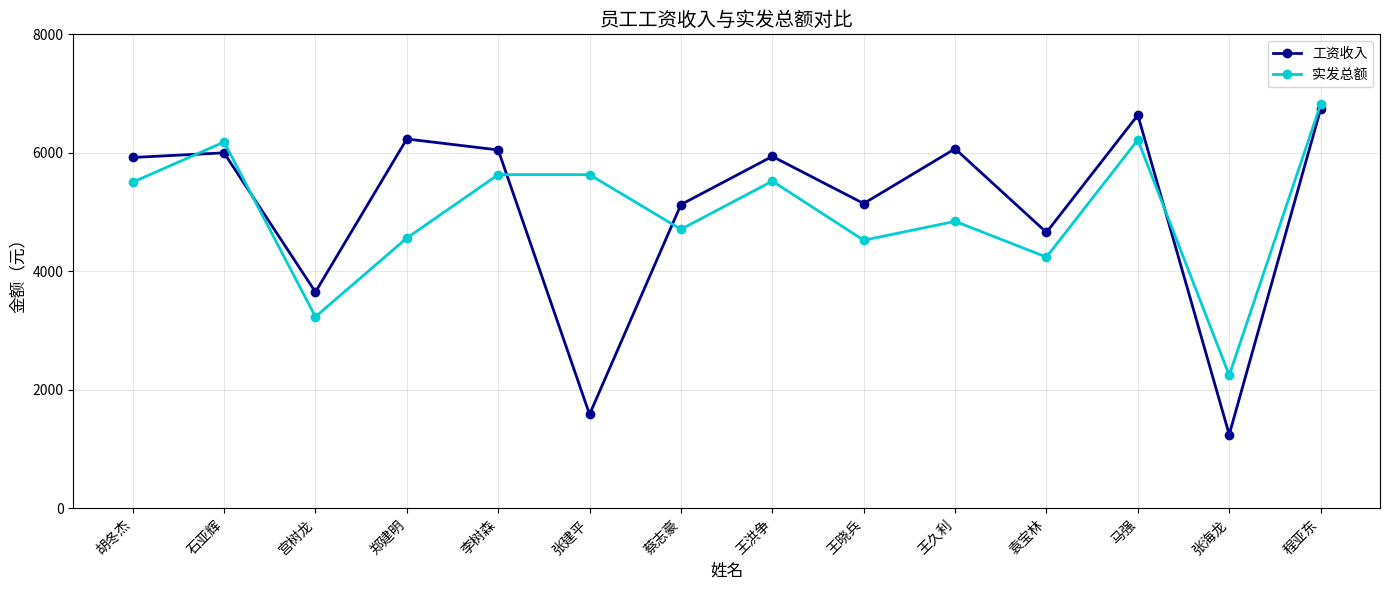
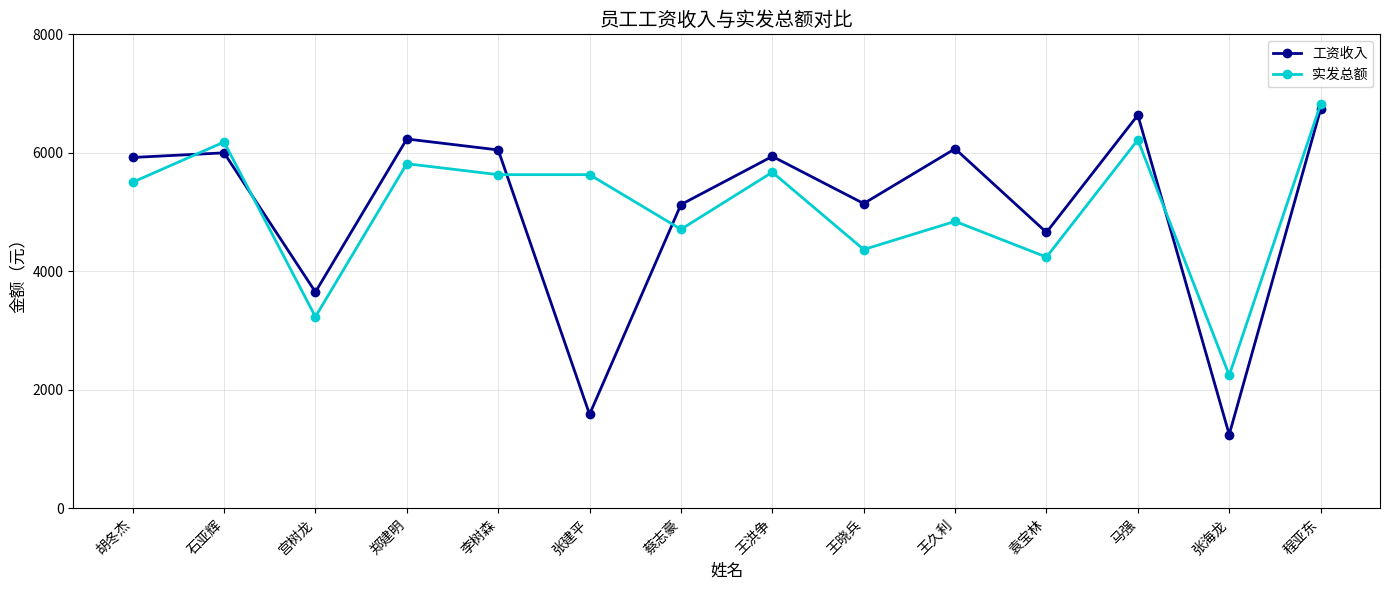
实发总额, 郑建明: 4600 -> 5800
实发总额, 王洪争: 5500 -> 5700
实发总额, 王晓兵: 4500 -> 4400
